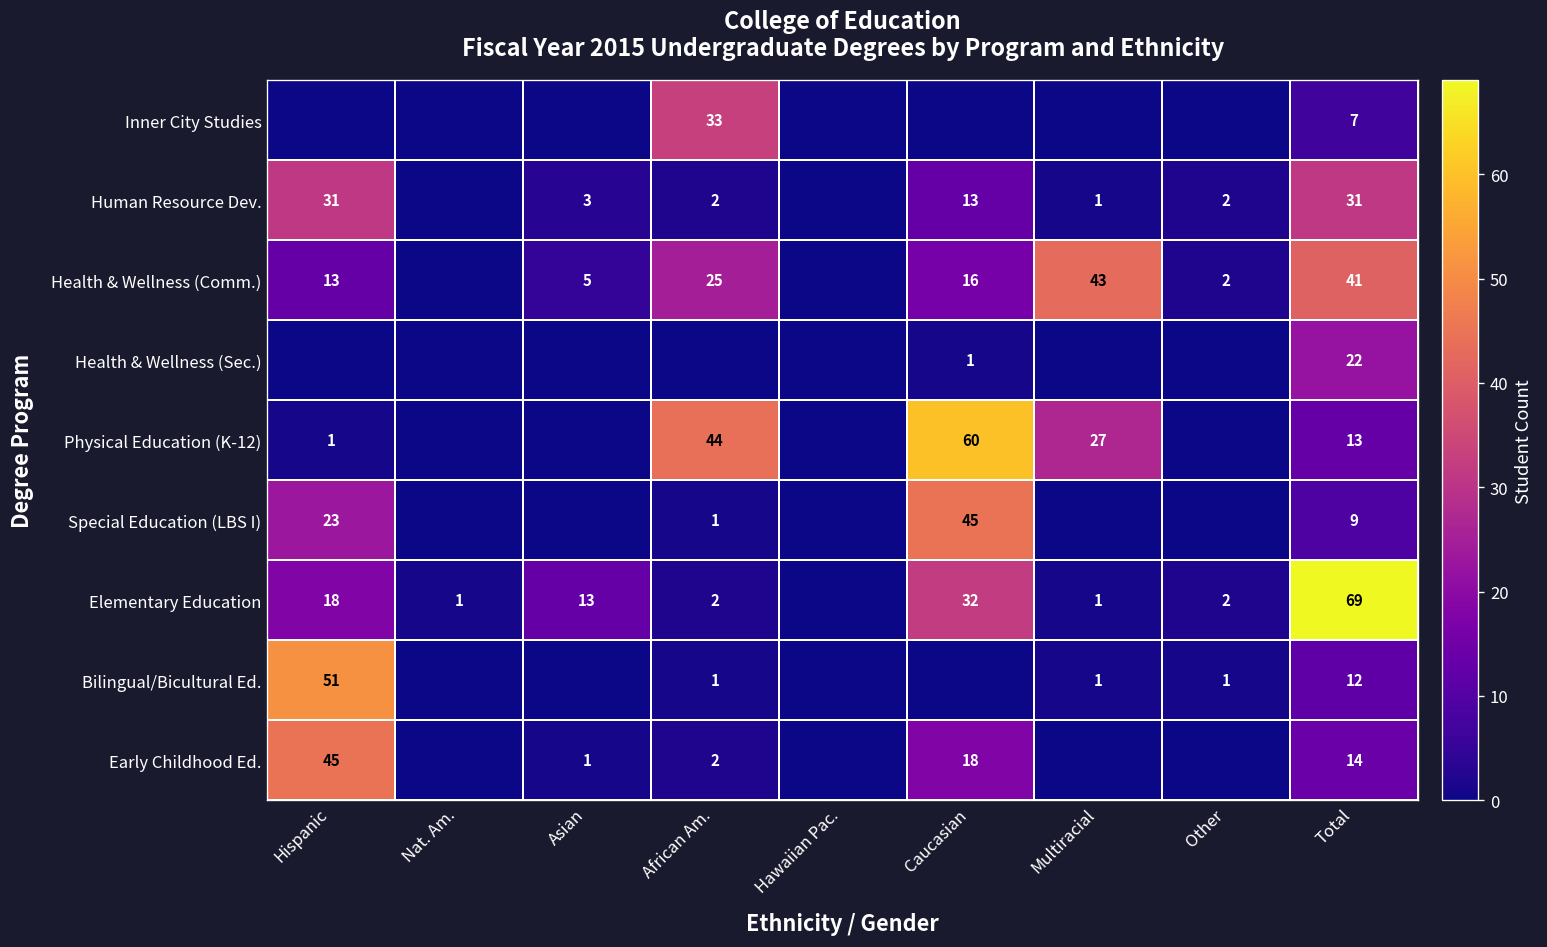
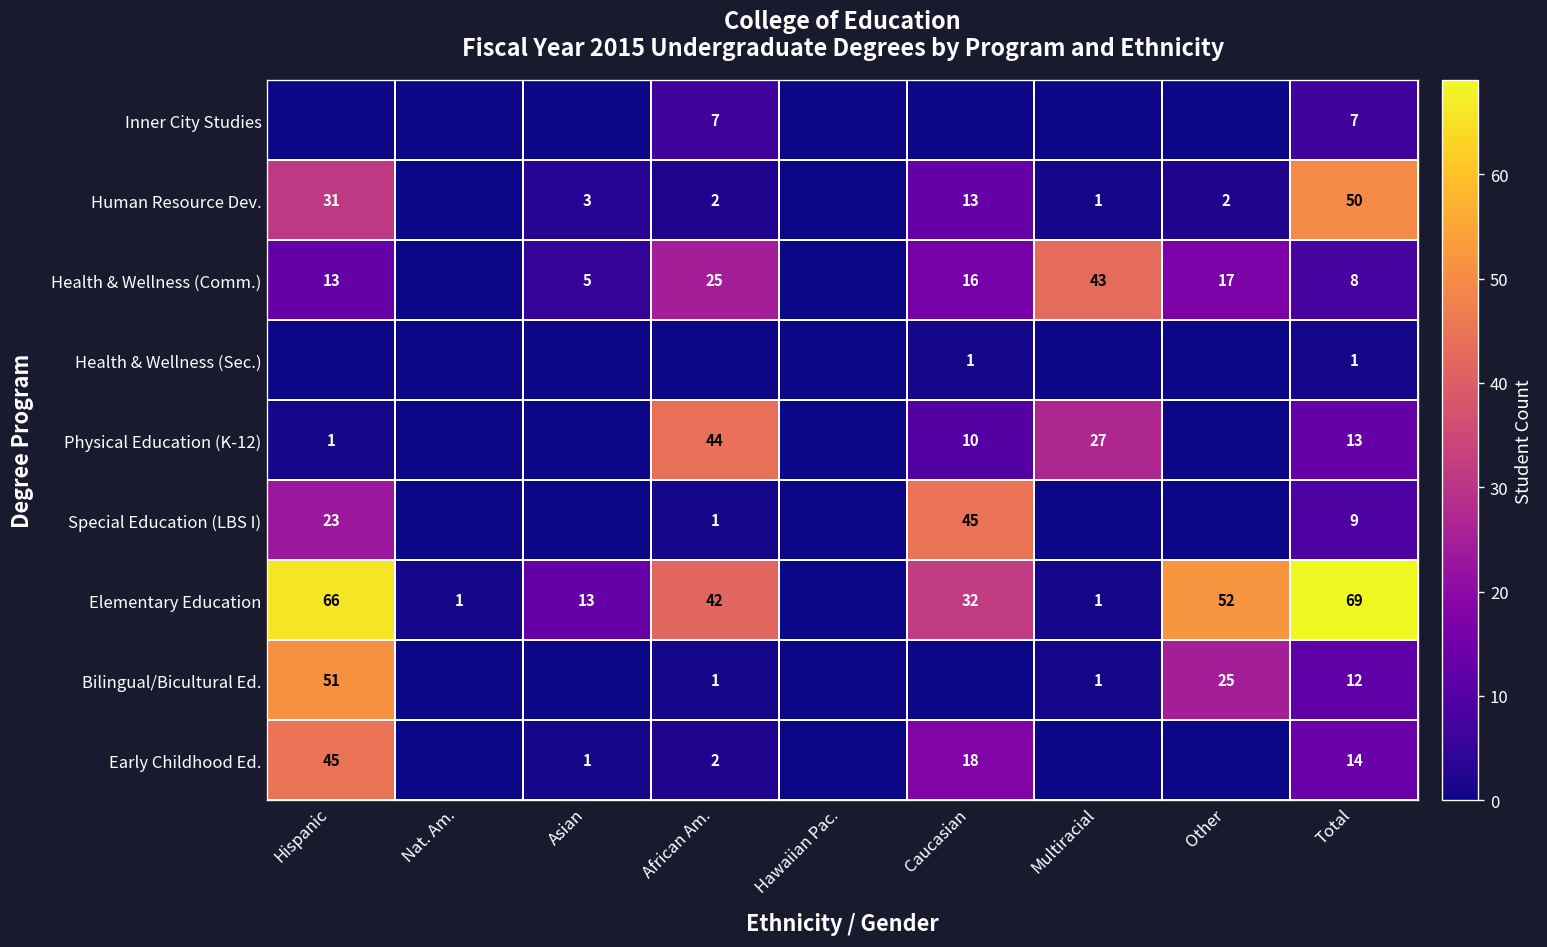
Inner City Studies, African Am.: 33 -> 7
Human Resource Dev., Total: 31 -> 50
Health & Wellness (Comm.), Other: 2 -> 17
Health & Wellness (Comm.), Total: 41 -> 8
Health & Wellness (Sec.), Total: 22 -> 1
Physical Education (K-12), Caucasian: 60 -> 10
Elementary Education, Hispanic: 18 -> 66
Elementary Education, African Am.: 2 -> 42
Elementary Education, Other: 2 -> 52
Bilingual/Bicultural Ed., Other: 1 -> 25
